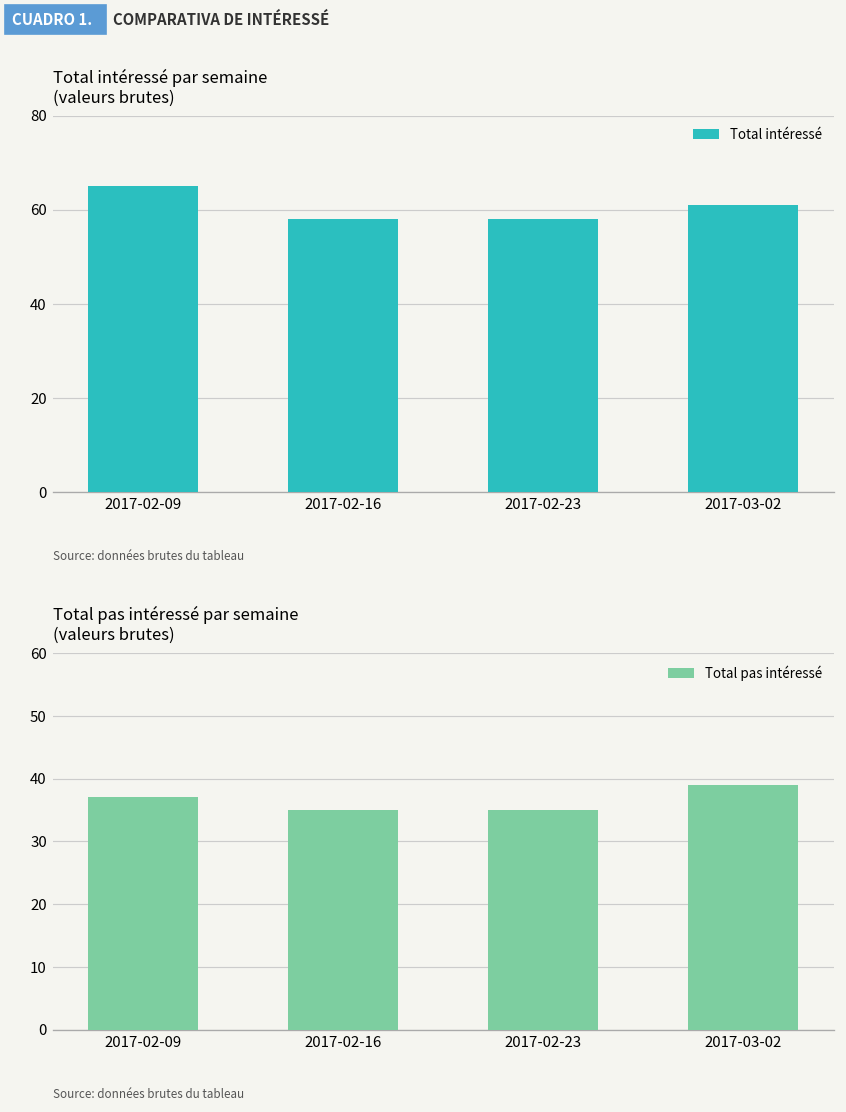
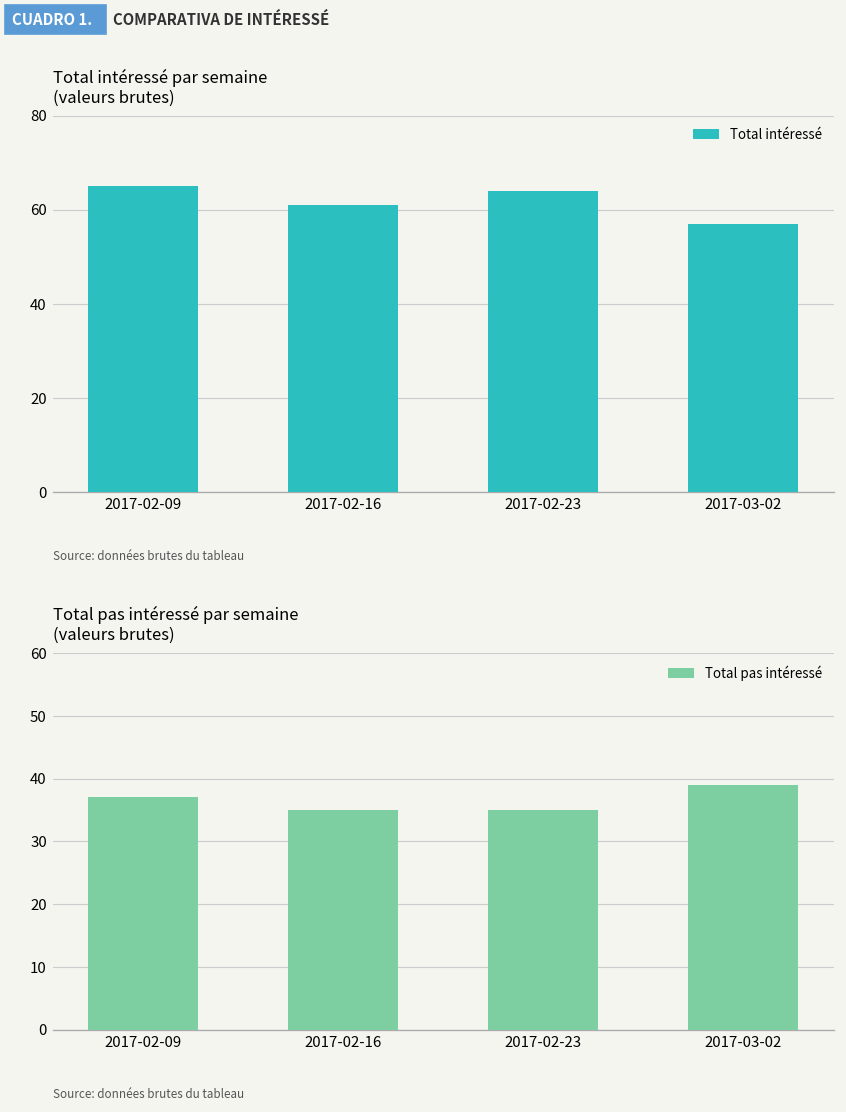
Total intéressé par semaine (valeurs brutes), 2017-02-16: 58 -> 61
Total intéressé par semaine (valeurs brutes), 2017-02-23: 58 -> 64
Total intéressé par semaine (valeurs brutes), 2017-03-02: 61 -> 57
